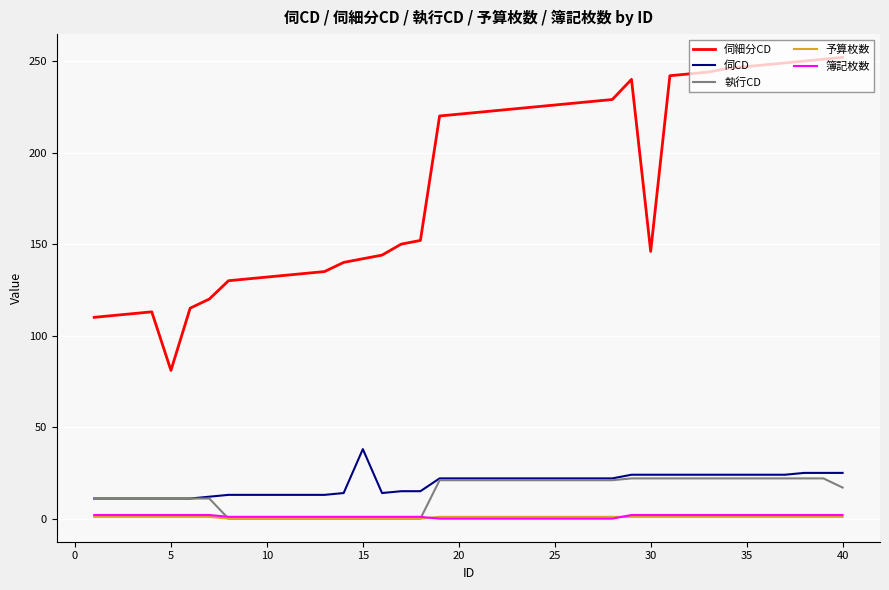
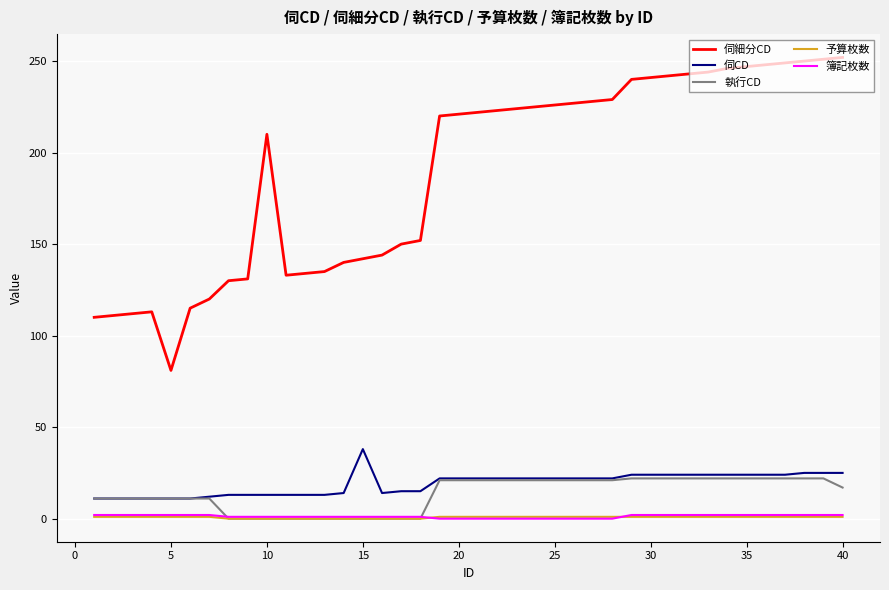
伺細分CD, 10: 132 -> 210
伺細分CD, 30: 146 -> 241
